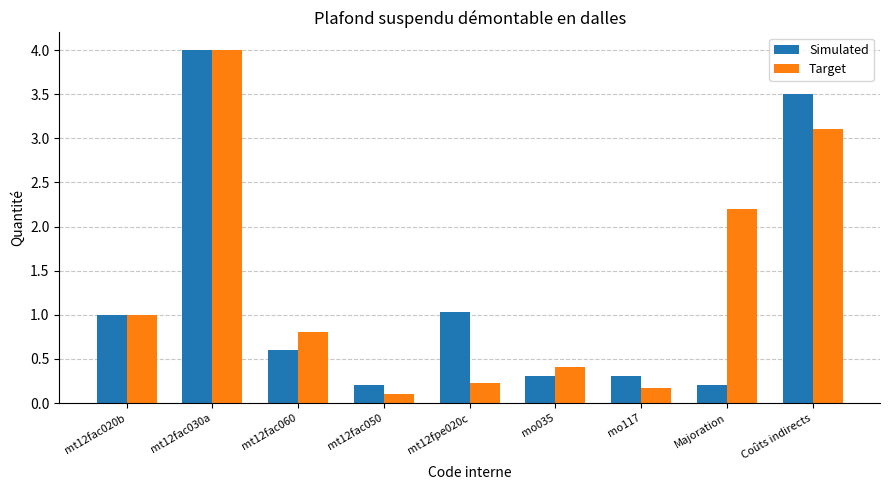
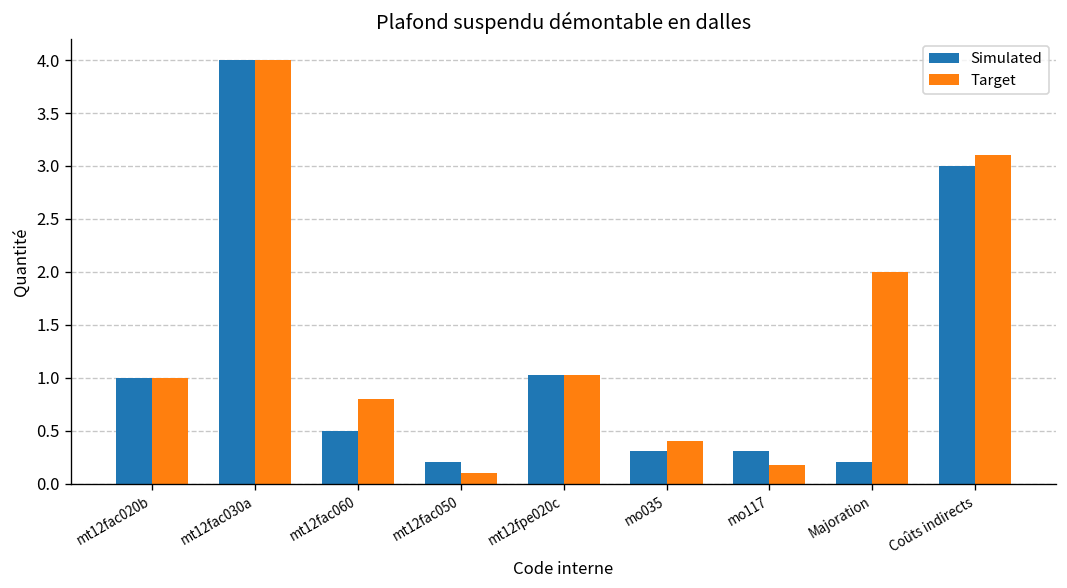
Simulated, mt12fac060: 0.6 -> 0.5
Target, mt12fpe020c: 0.2 -> 1.0
Target, Majoration: 2.2 -> 2.0
Simulated, Coûts indirects: 3.5 -> 3.0
